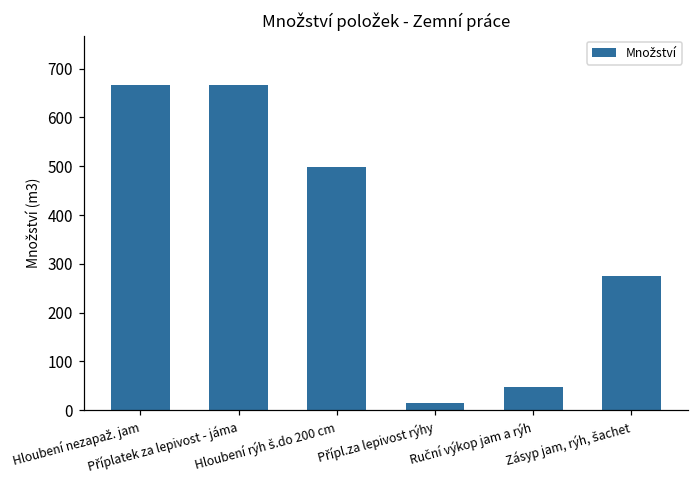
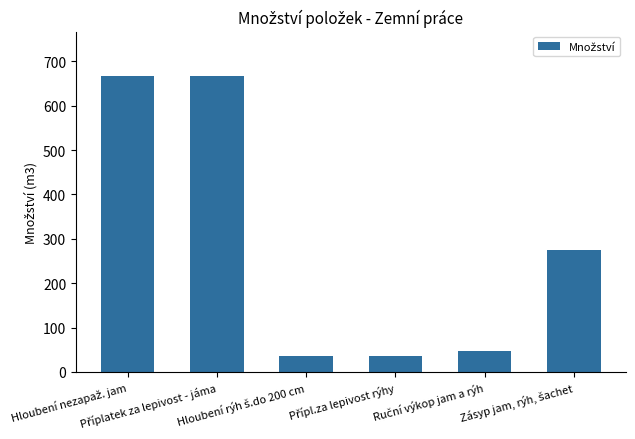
Hloubení rýh š.do 200 cm: 500 -> 40
Přípl.za lepivost rýhy: 10 -> 40
